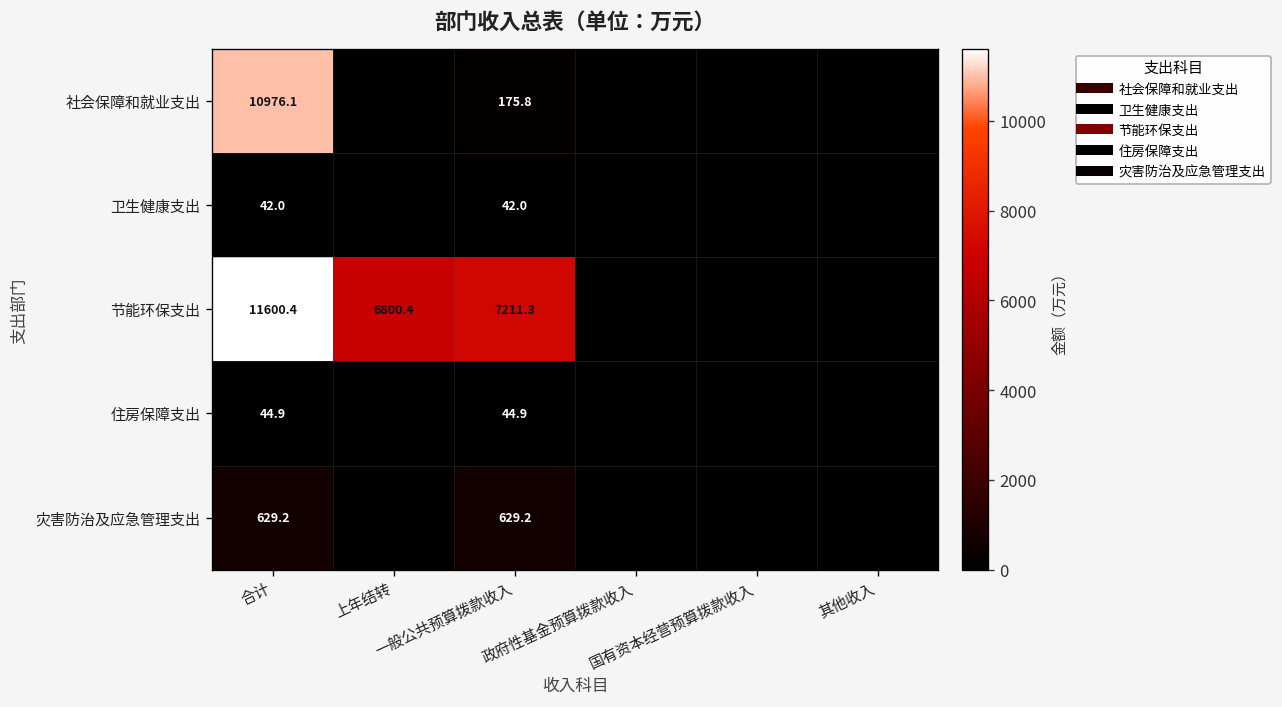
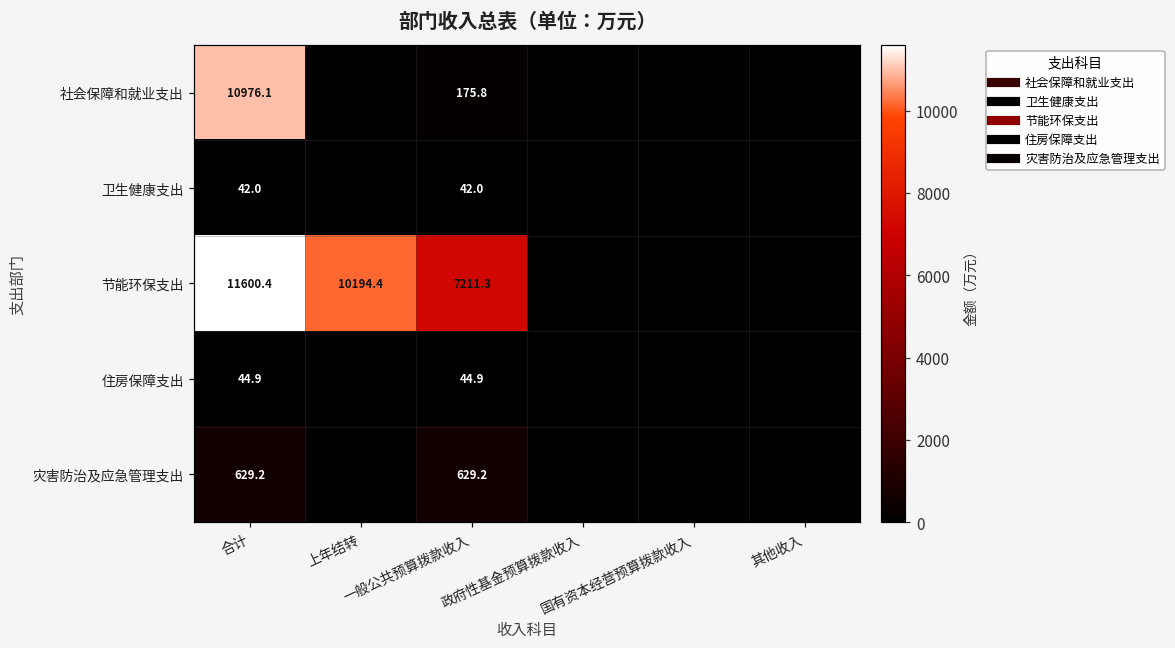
节能环保支出, 上年结转: 6800.4 -> 10194.4
